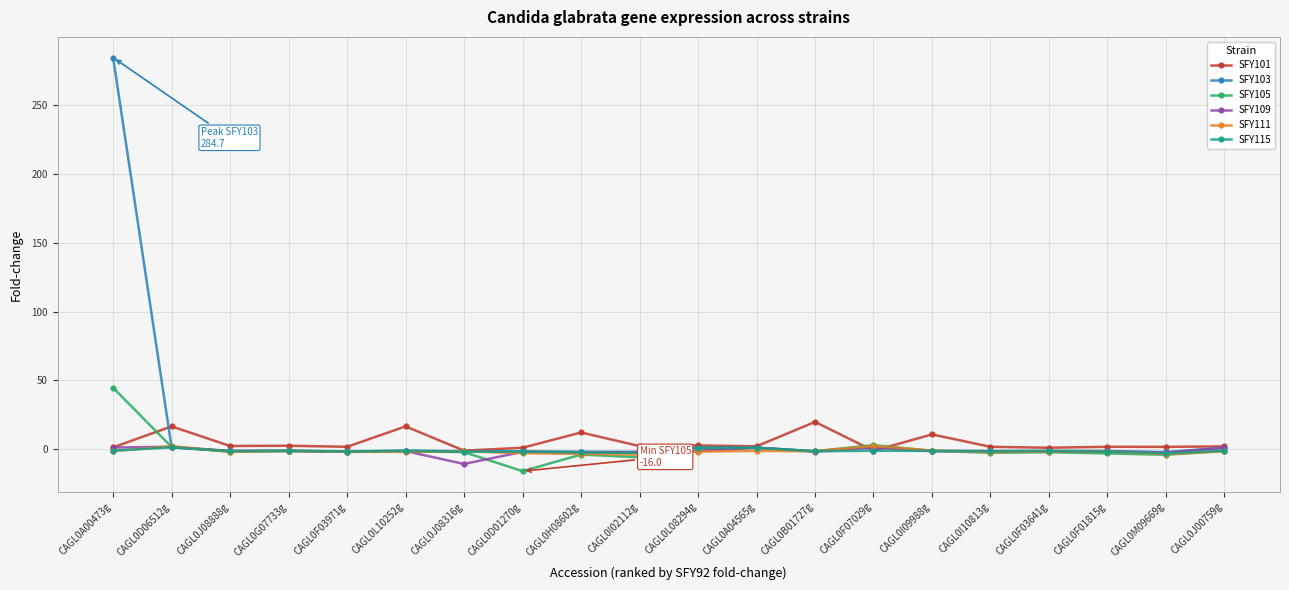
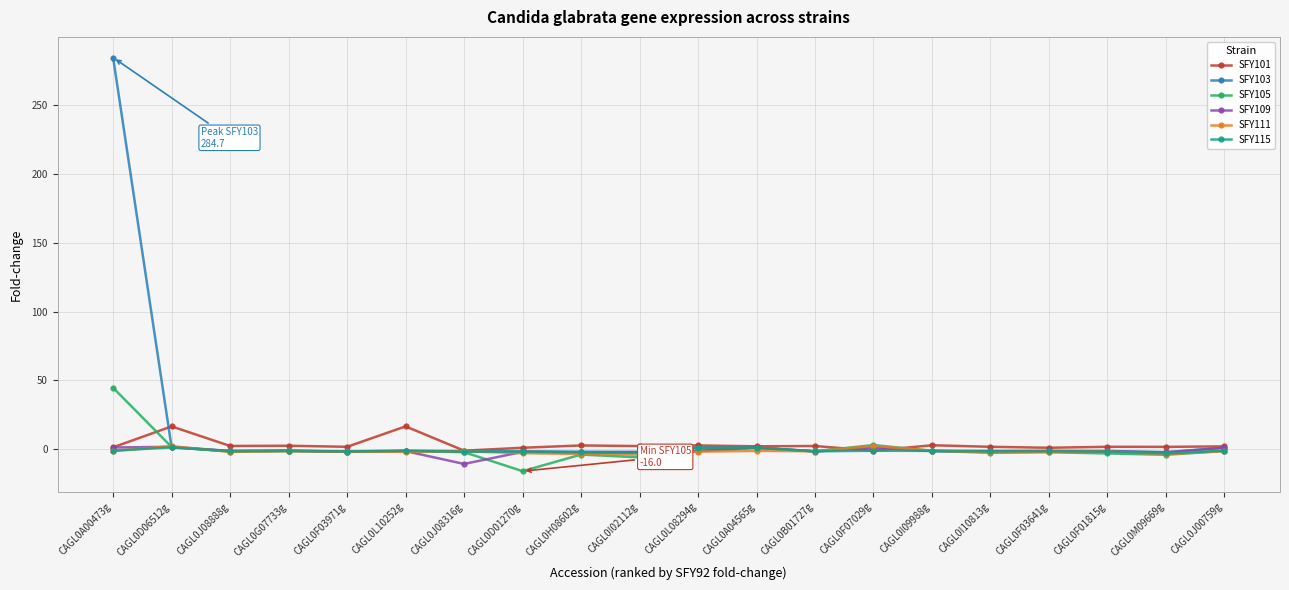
SFY101, CAGL0H08602g: 12 -> 3
SFY101, CAGL0B01727g: 20 -> 2
SFY101, CAGL0I09988g: 11 -> 3
